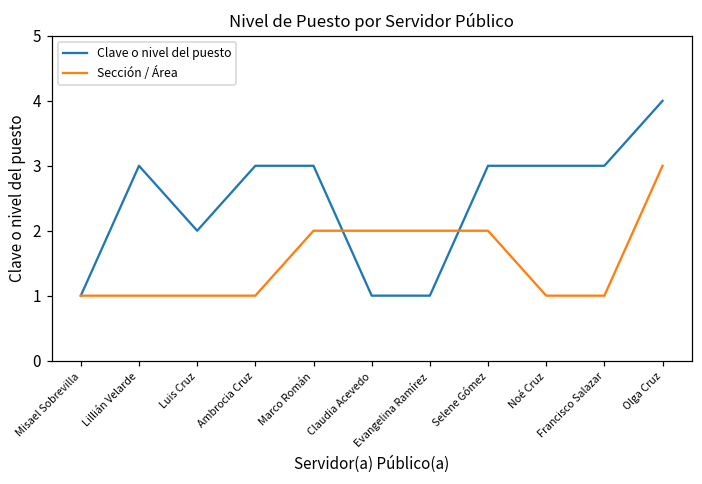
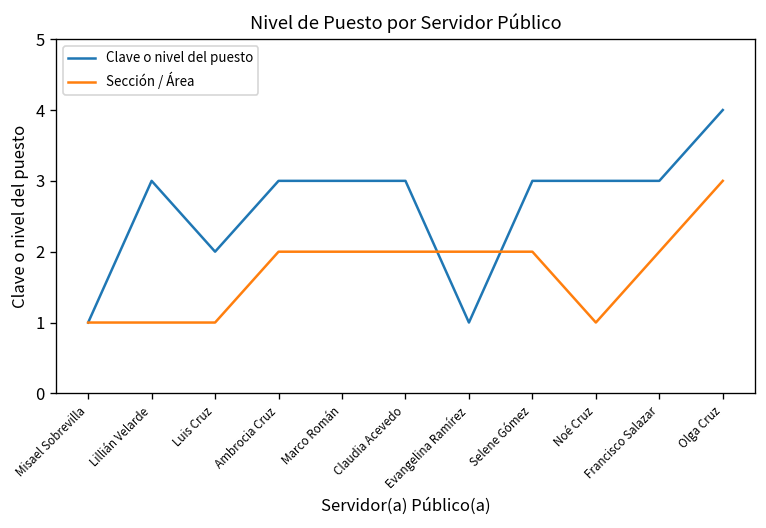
Sección / Área, Ambrocia Cruz: 1 -> 2
Clave o nivel del puesto, Claudia Acevedo: 1 -> 3
Sección / Área, Francisco Salazar: 1 -> 2
